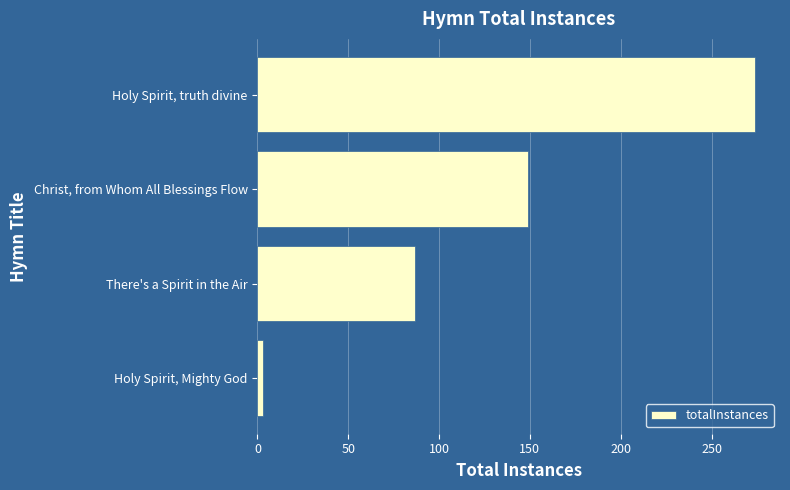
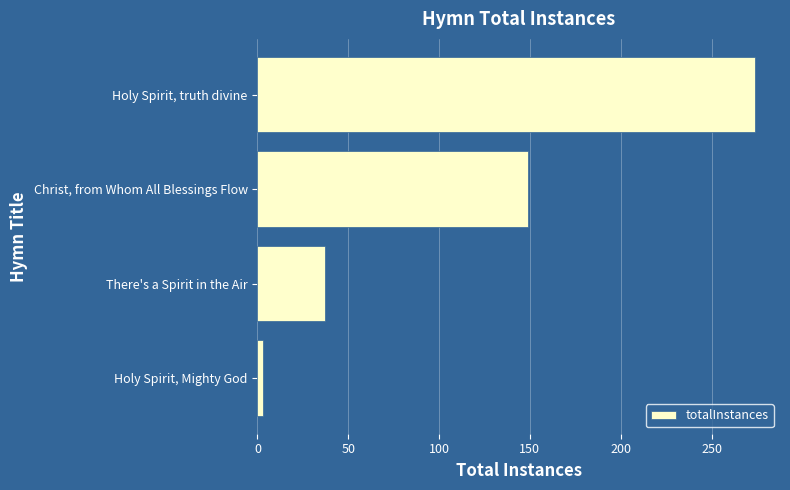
There's a Spirit in the Air: 87 -> 37
